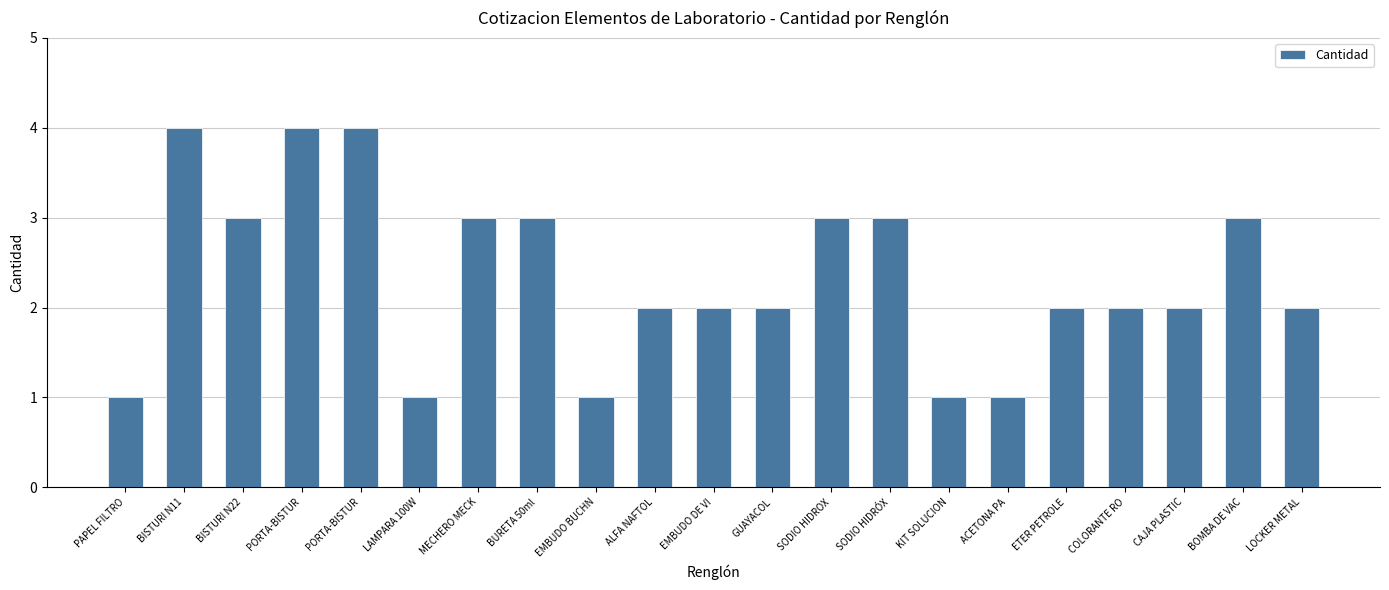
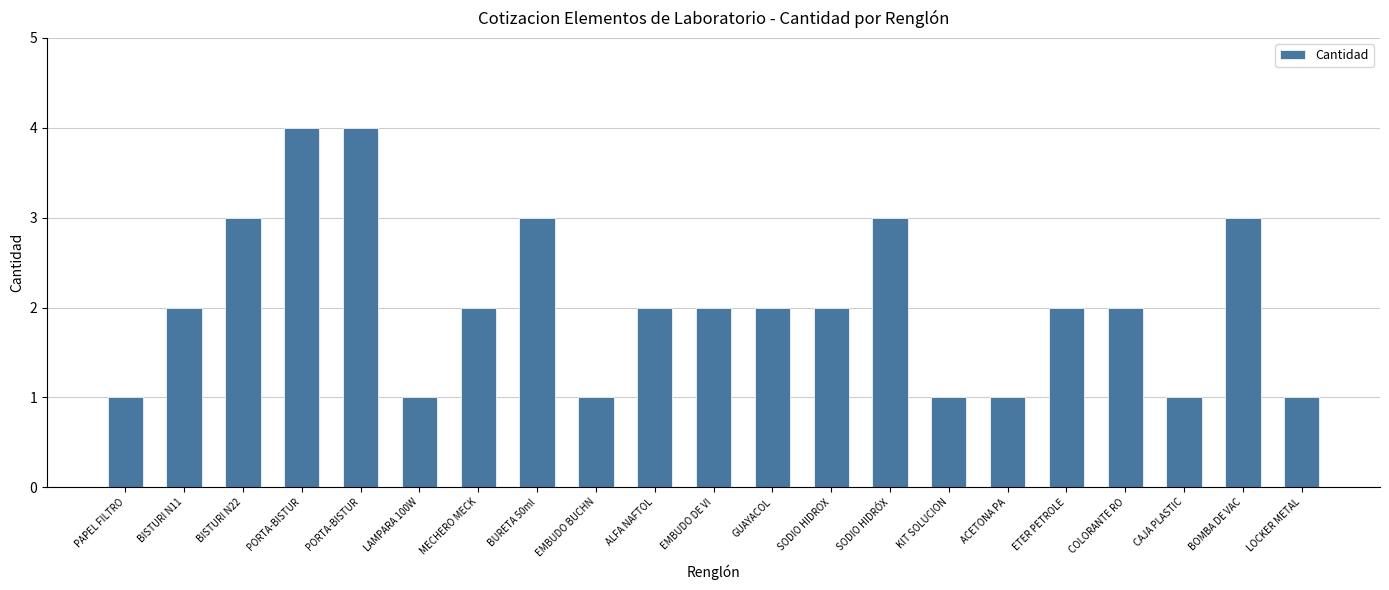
BISTURI N11: 4 -> 2
MECHERO MECK: 3 -> 2
SODIO HIDROX: 3 -> 2
CAJA PLASTIC: 2 -> 1
LOCKER METAL: 2 -> 1
